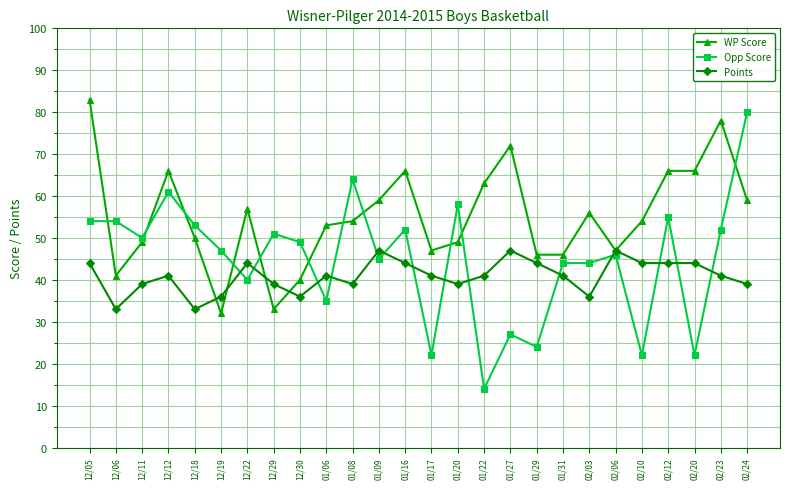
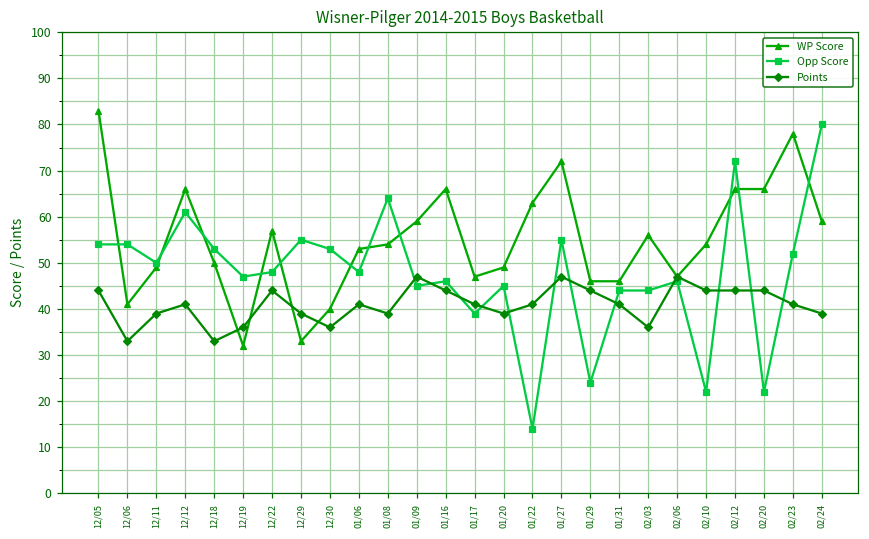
Opp Score, 12/22: 40 -> 48
Opp Score, 12/29: 51 -> 55
Opp Score, 12/30: 49 -> 53
Opp Score, 01/06: 35 -> 48
Opp Score, 01/16: 52 -> 46
Opp Score, 01/17: 22 -> 39
Opp Score, 01/20: 58 -> 45
Opp Score, 01/27: 27 -> 55
Opp Score, 02/12: 55 -> 72
